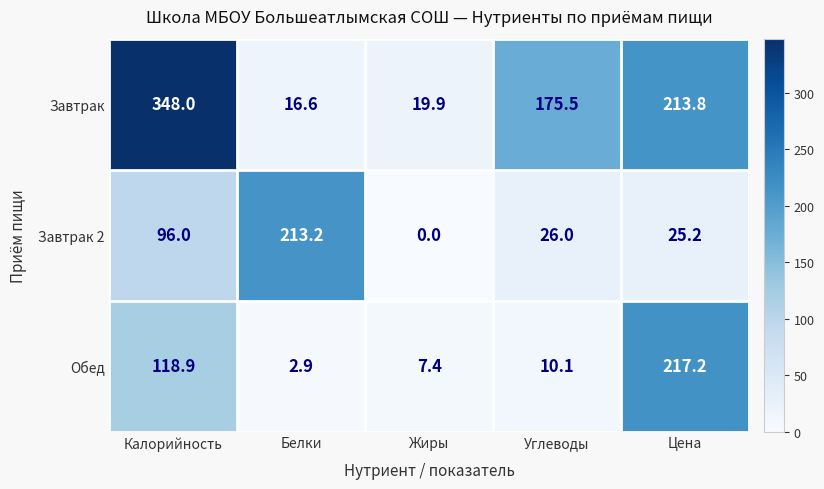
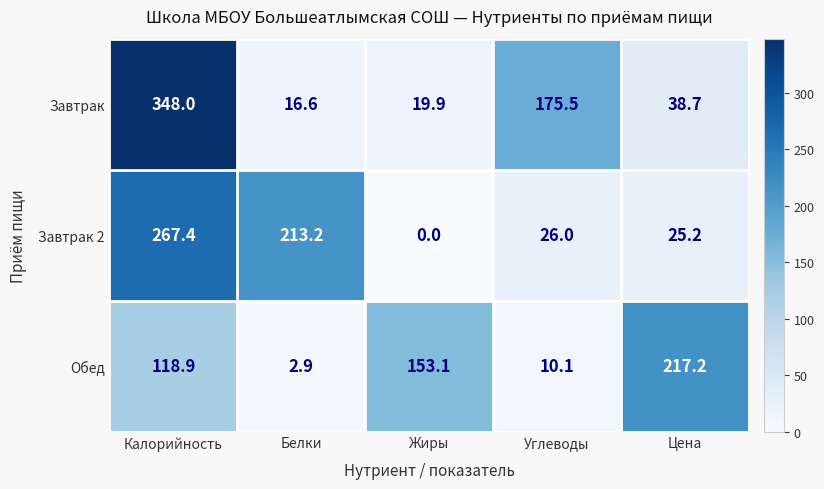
Завтрак, Цена: 213.8 -> 38.7
Завтрак 2, Калорийность: 96.0 -> 267.4
Обед, Жиры: 7.4 -> 153.1
